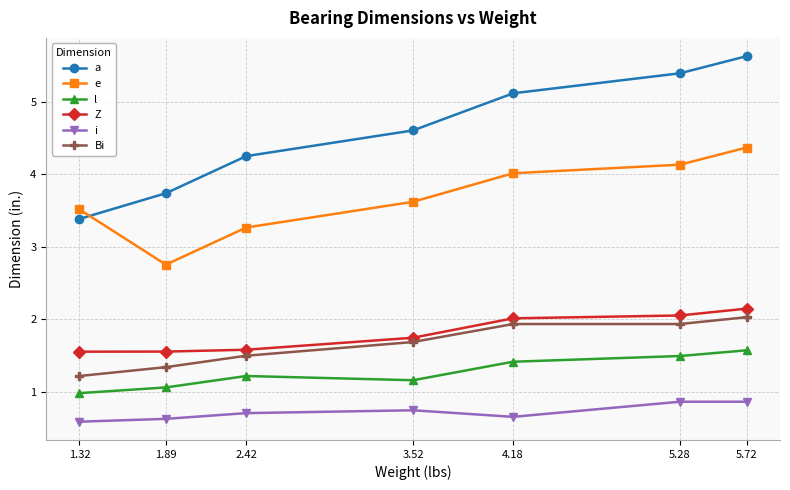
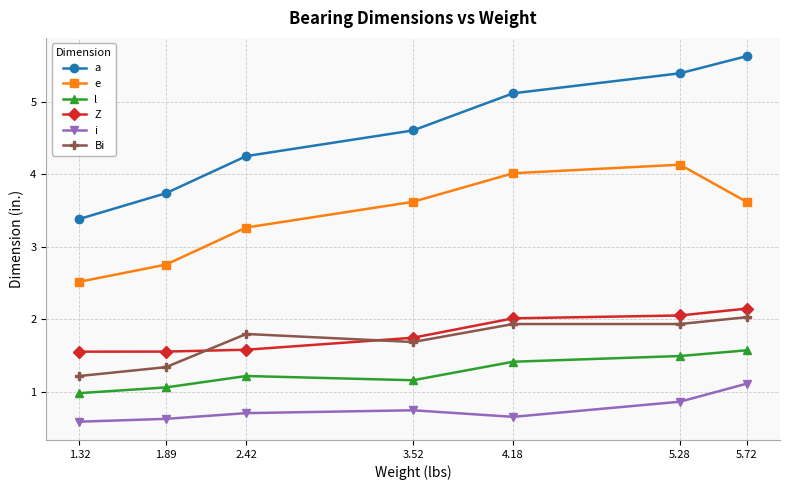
e, 1.32: 3.5 -> 2.5
Bi, 2.42: 1.5 -> 1.8
e, 5.72: 4.4 -> 3.6
i, 5.72: 0.9 -> 1.1
